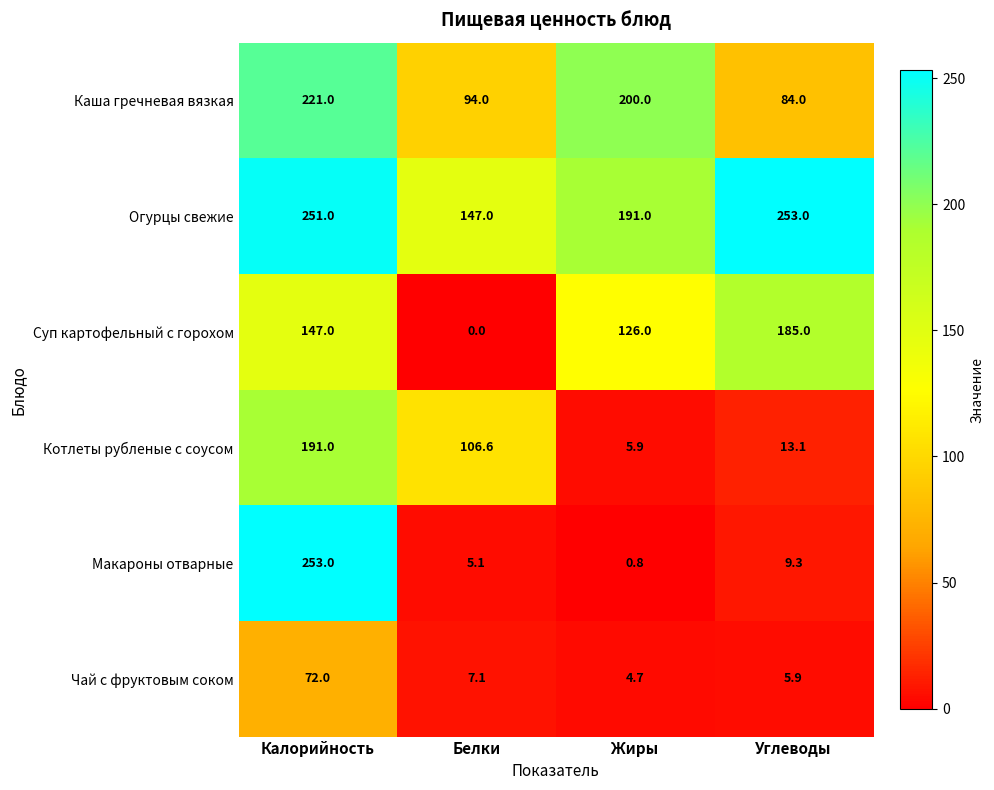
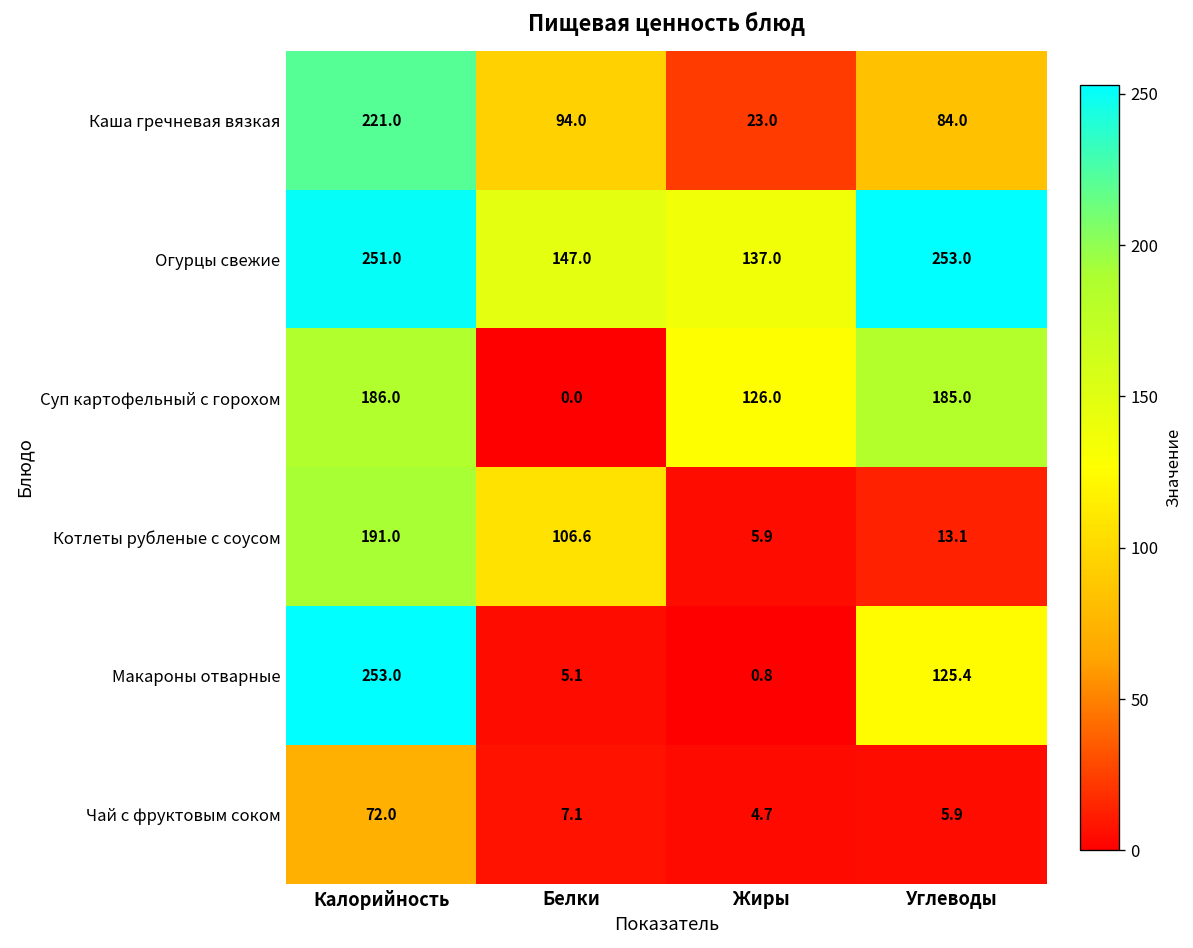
Каша гречневая вязкая, Жиры: 200.0 -> 23.0
Огурцы свежие, Жиры: 191.0 -> 137.0
Суп картофельный с горохом, Калорийность: 147.0 -> 186.0
Макароны отварные, Углеводы: 9.3 -> 125.4
